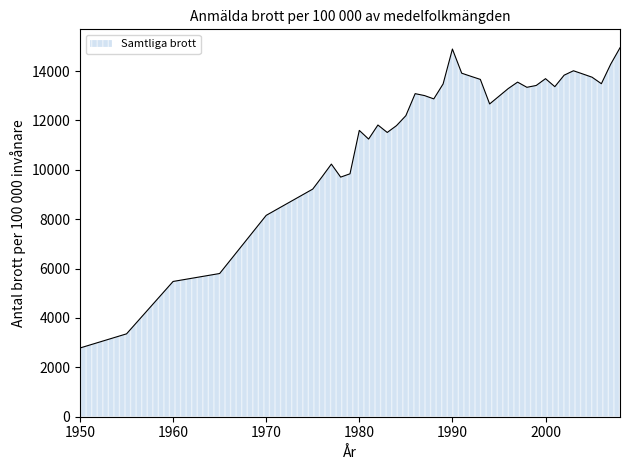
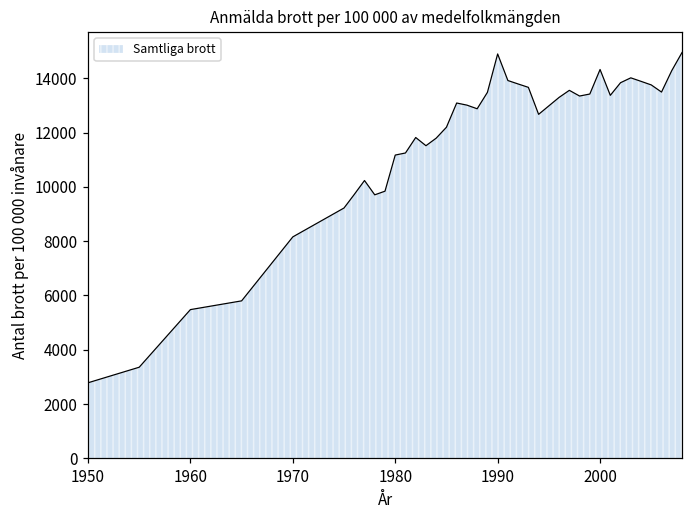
1980: 11600 -> 11200
2000: 13700 -> 14300
